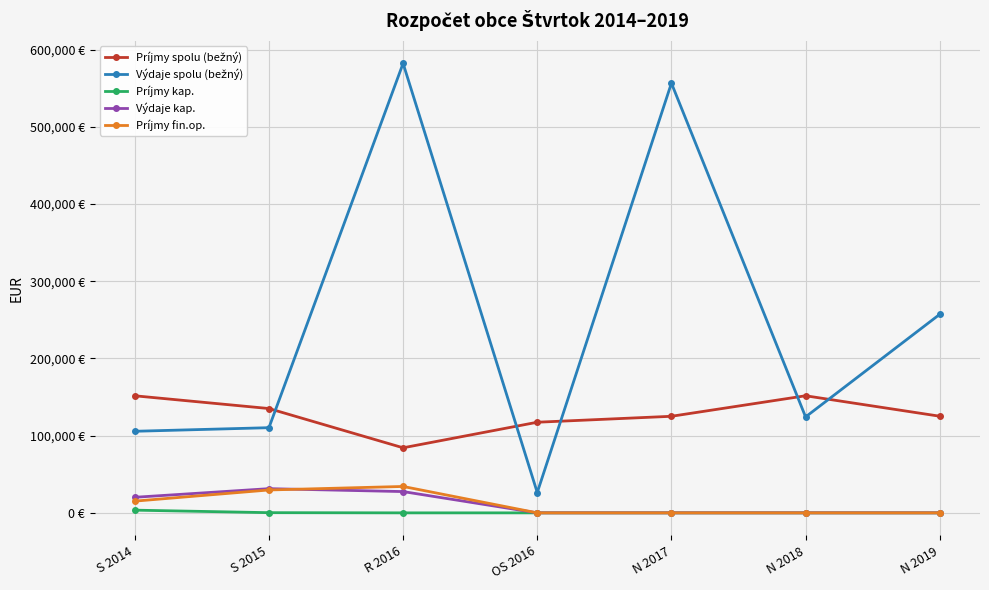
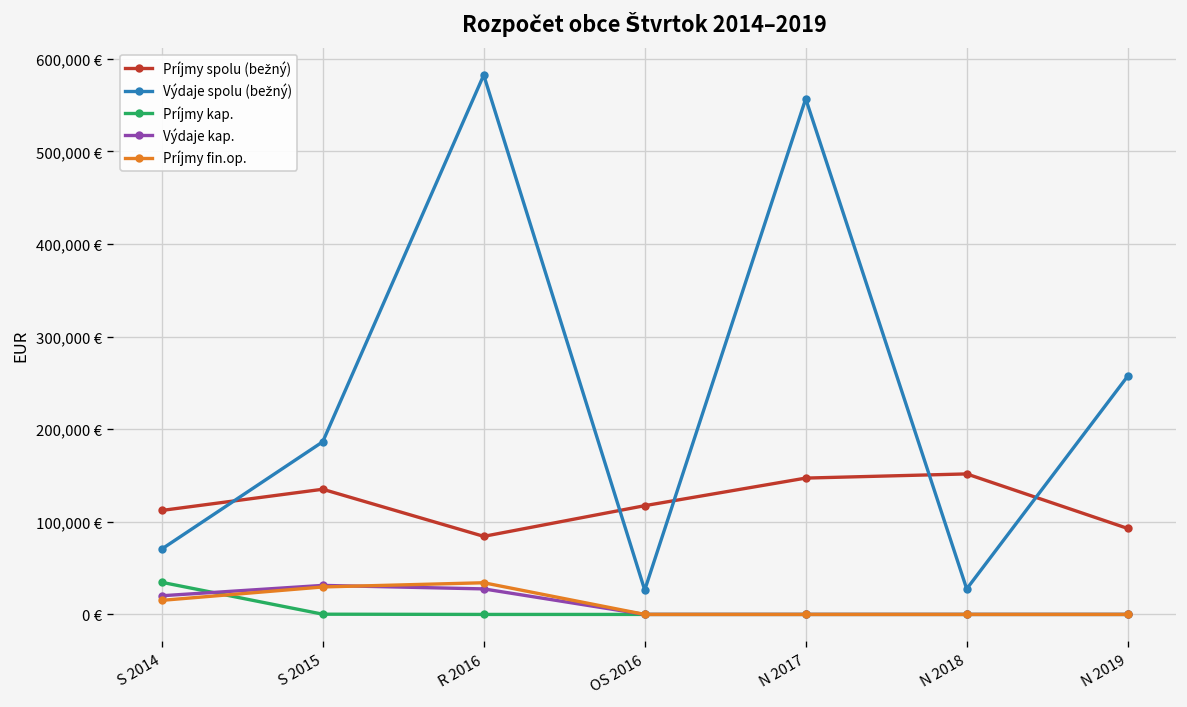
Príjmy spolu (bežný), S 2014: 150,000 € -> 110,000 €
Výdaje spolu (bežný), S 2014: 110,000 € -> 70,000 €
Príjmy kap., S 2014: 0 € -> 30,000 €
Výdaje spolu (bežný), S 2015: 110,000 € -> 190,000 €
Príjmy spolu (bežný), N 2017: 130,000 € -> 150,000 €
Výdaje spolu (bežný), N 2018: 120,000 € -> 30,000 €
Príjmy spolu (bežný), N 2019: 130,000 € -> 90,000 €
